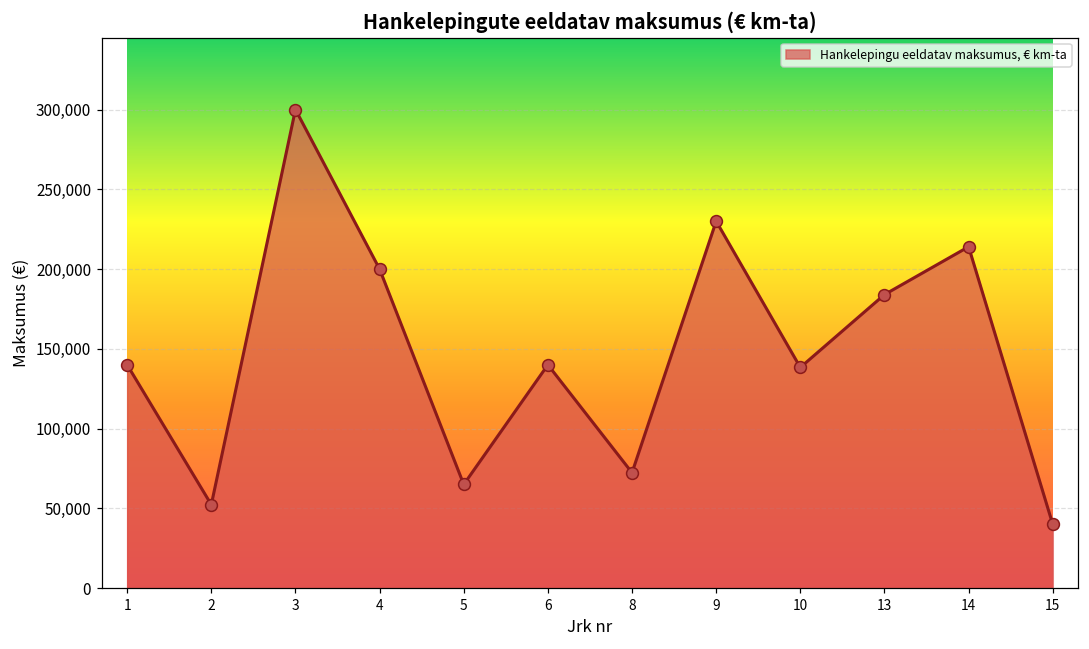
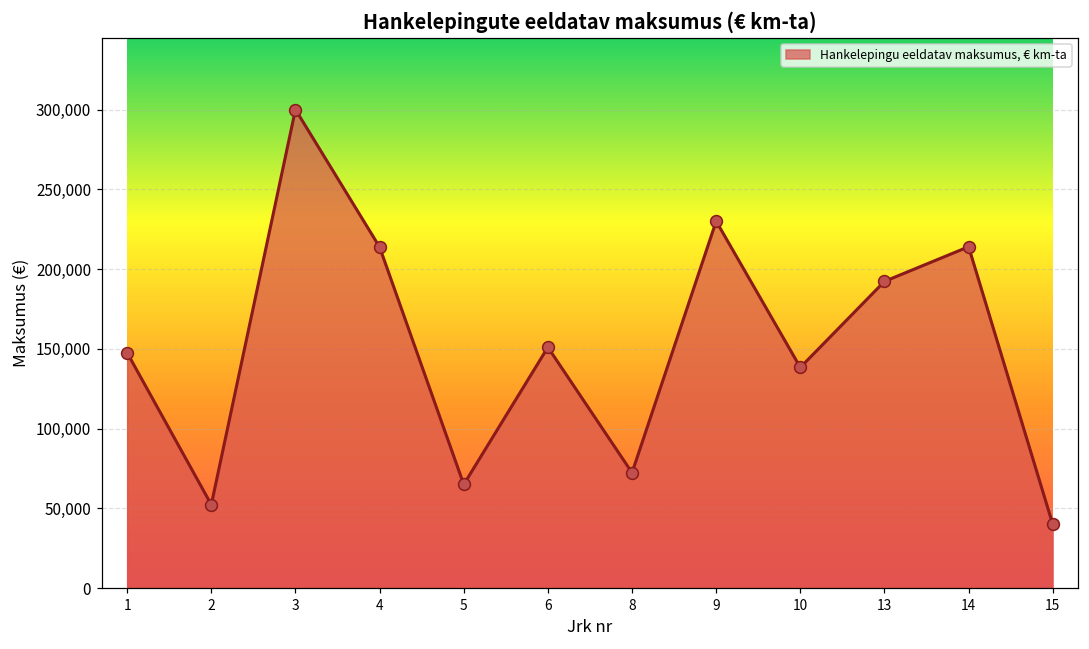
1: 140,000 -> 148,000
4: 200,000 -> 214,000
6: 140,000 -> 151,000
13: 184,000 -> 192,000
